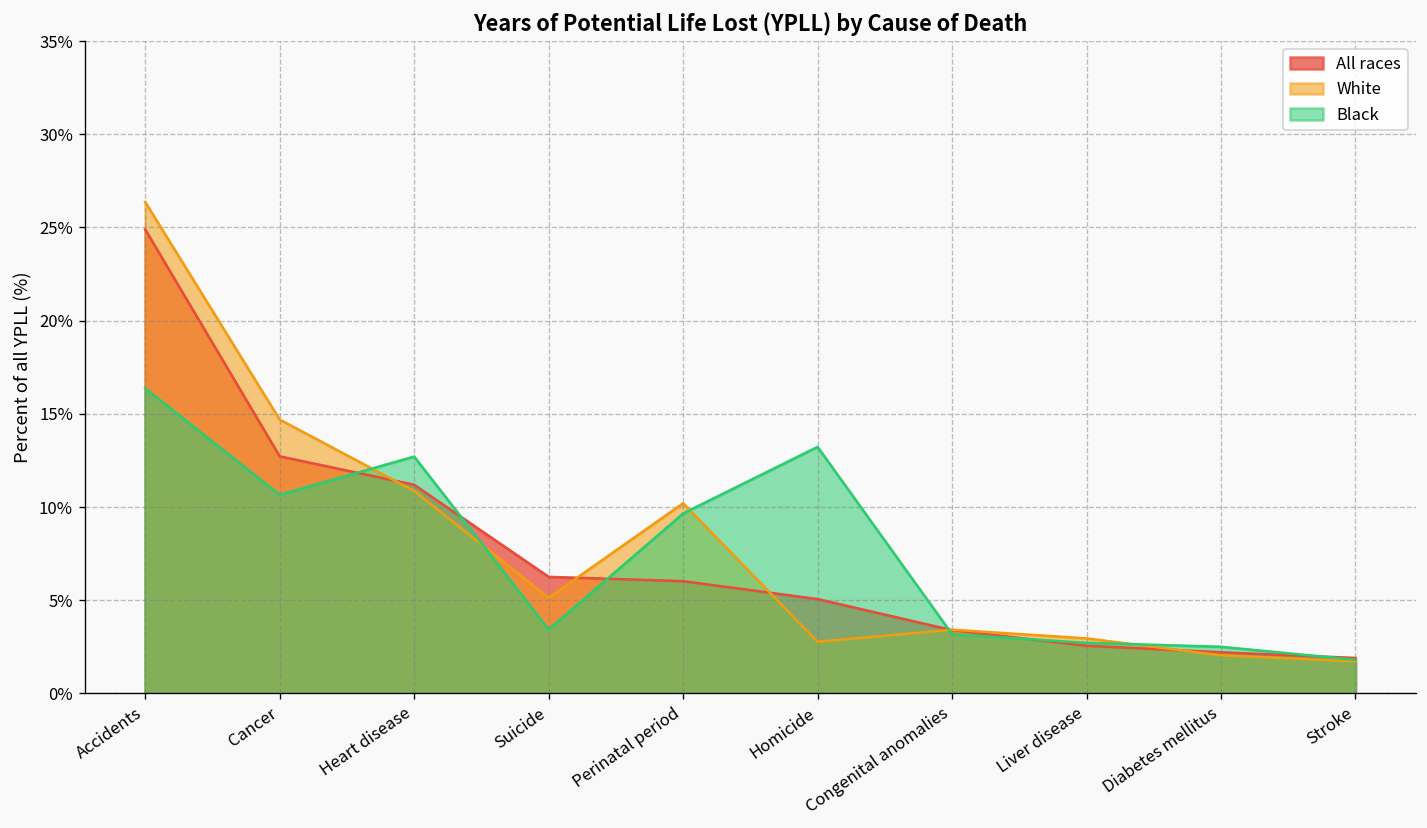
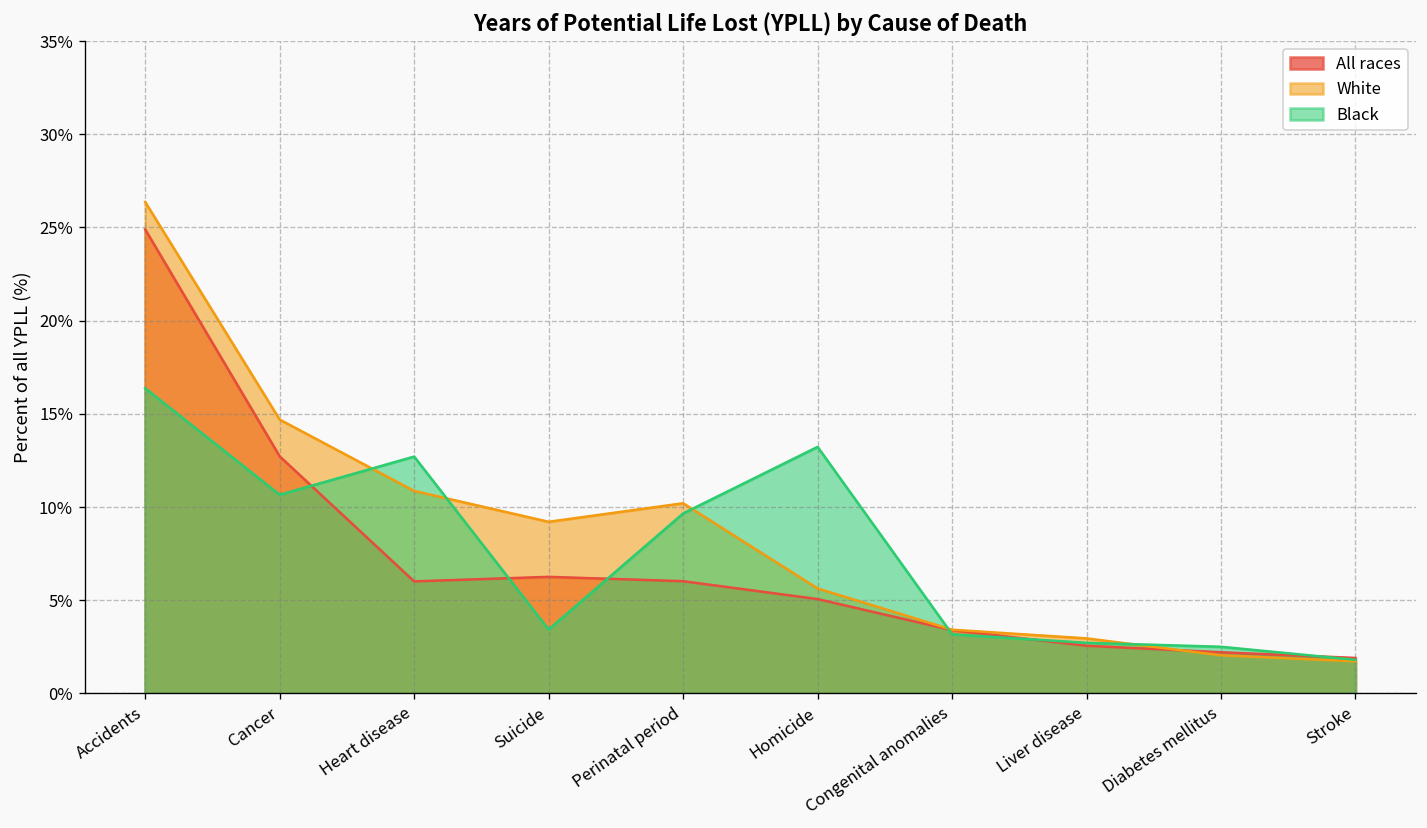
All races, Heart disease: 11.2% -> 6.0%
White, Suicide: 5.1% -> 9.2%
White, Homicide: 2.8% -> 5.6%
